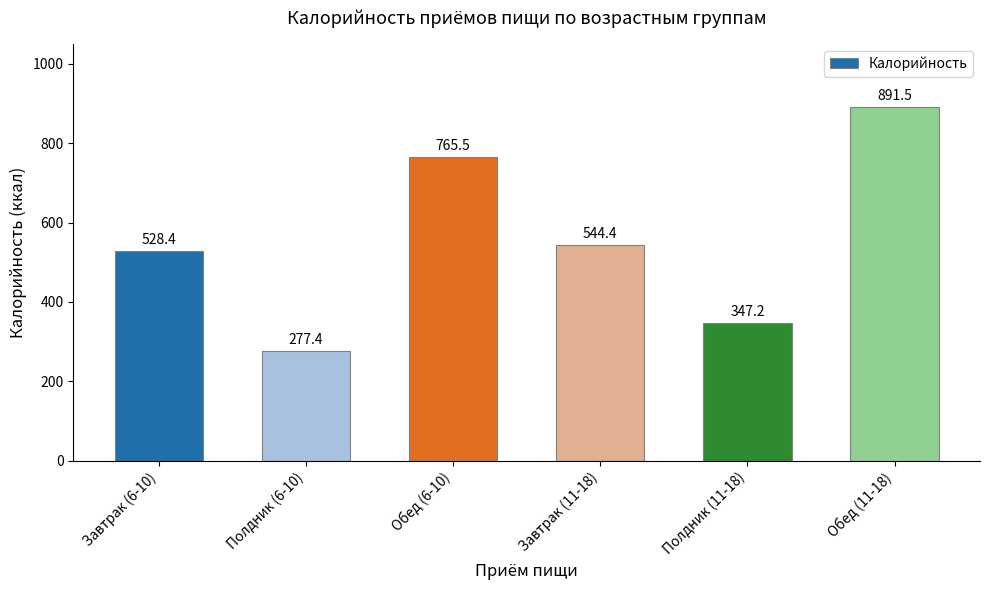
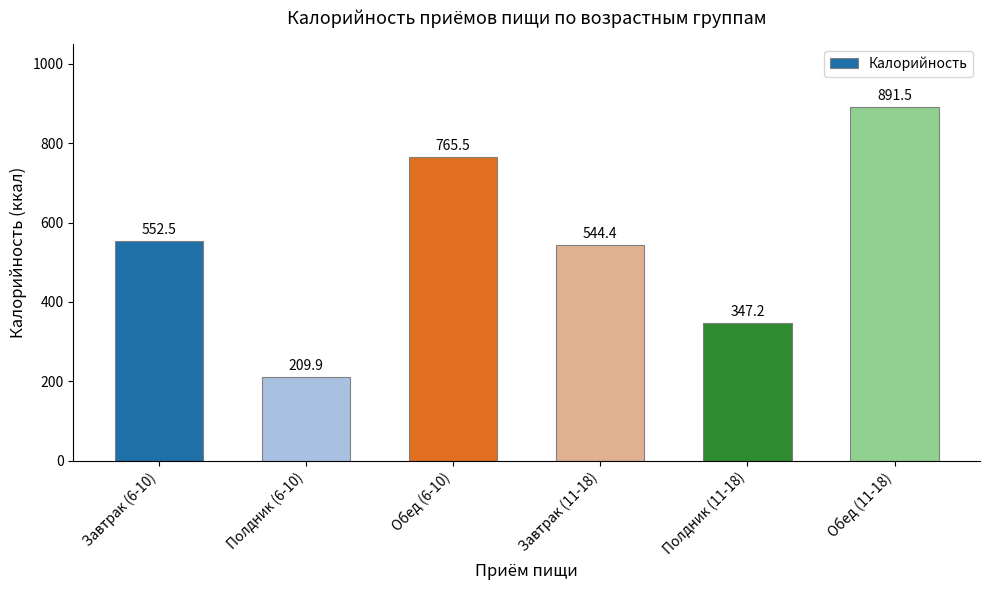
Завтрак (6-10): 528.4 -> 552.5
Полдник (6-10): 277.4 -> 209.9
